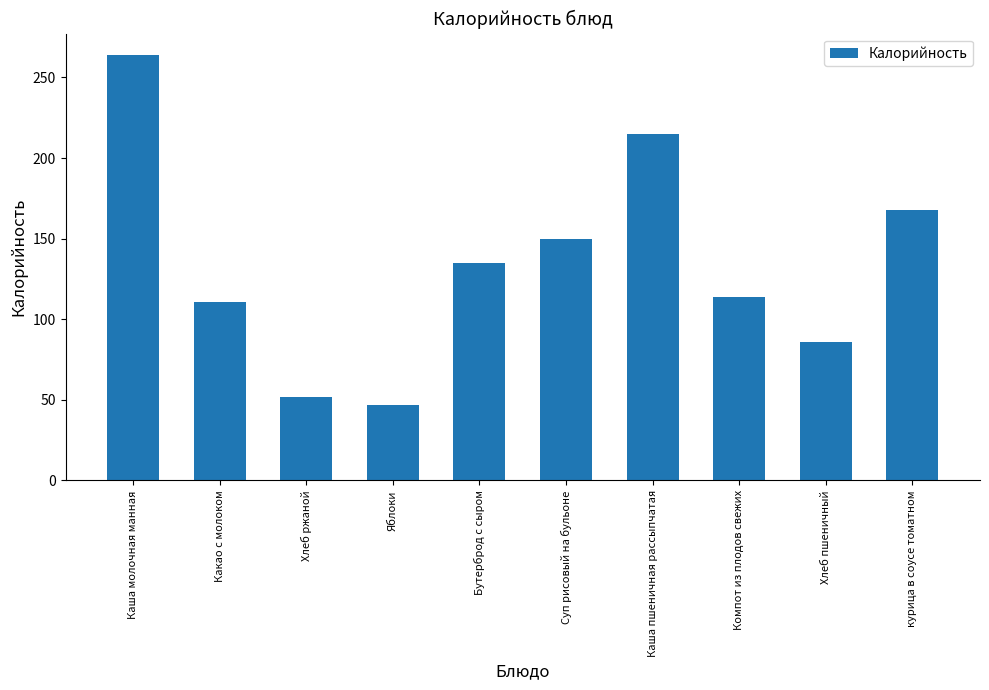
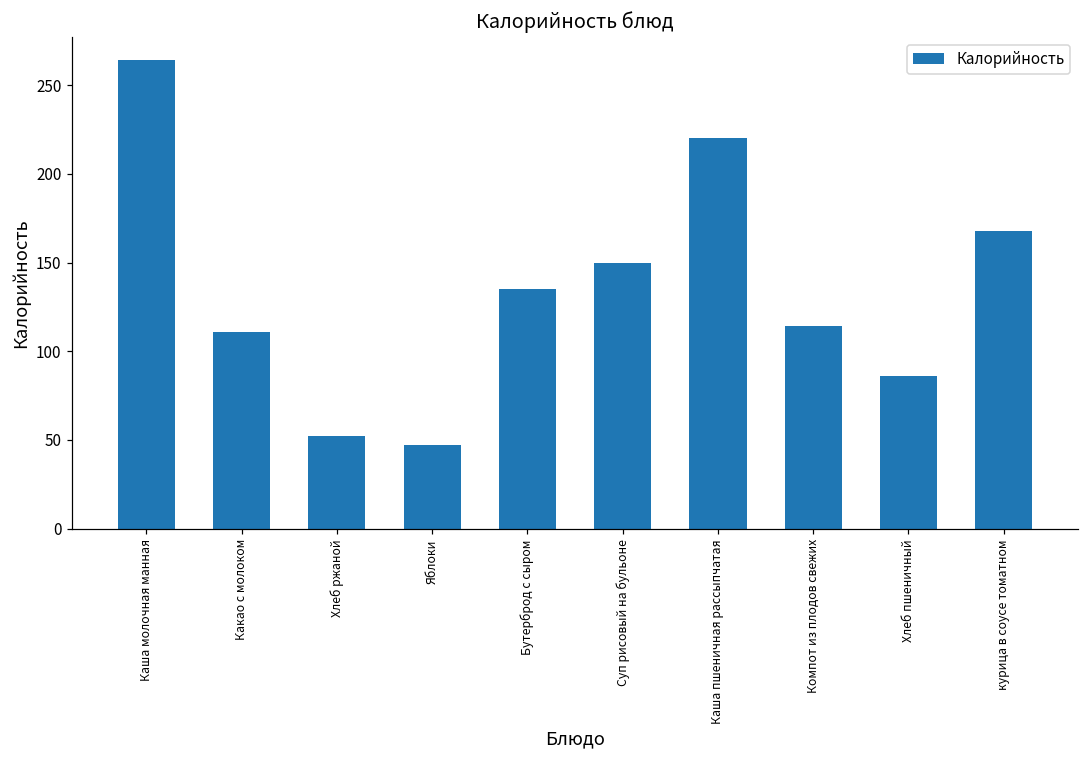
Каша пшеничная рассыпчатая: 215 -> 220
